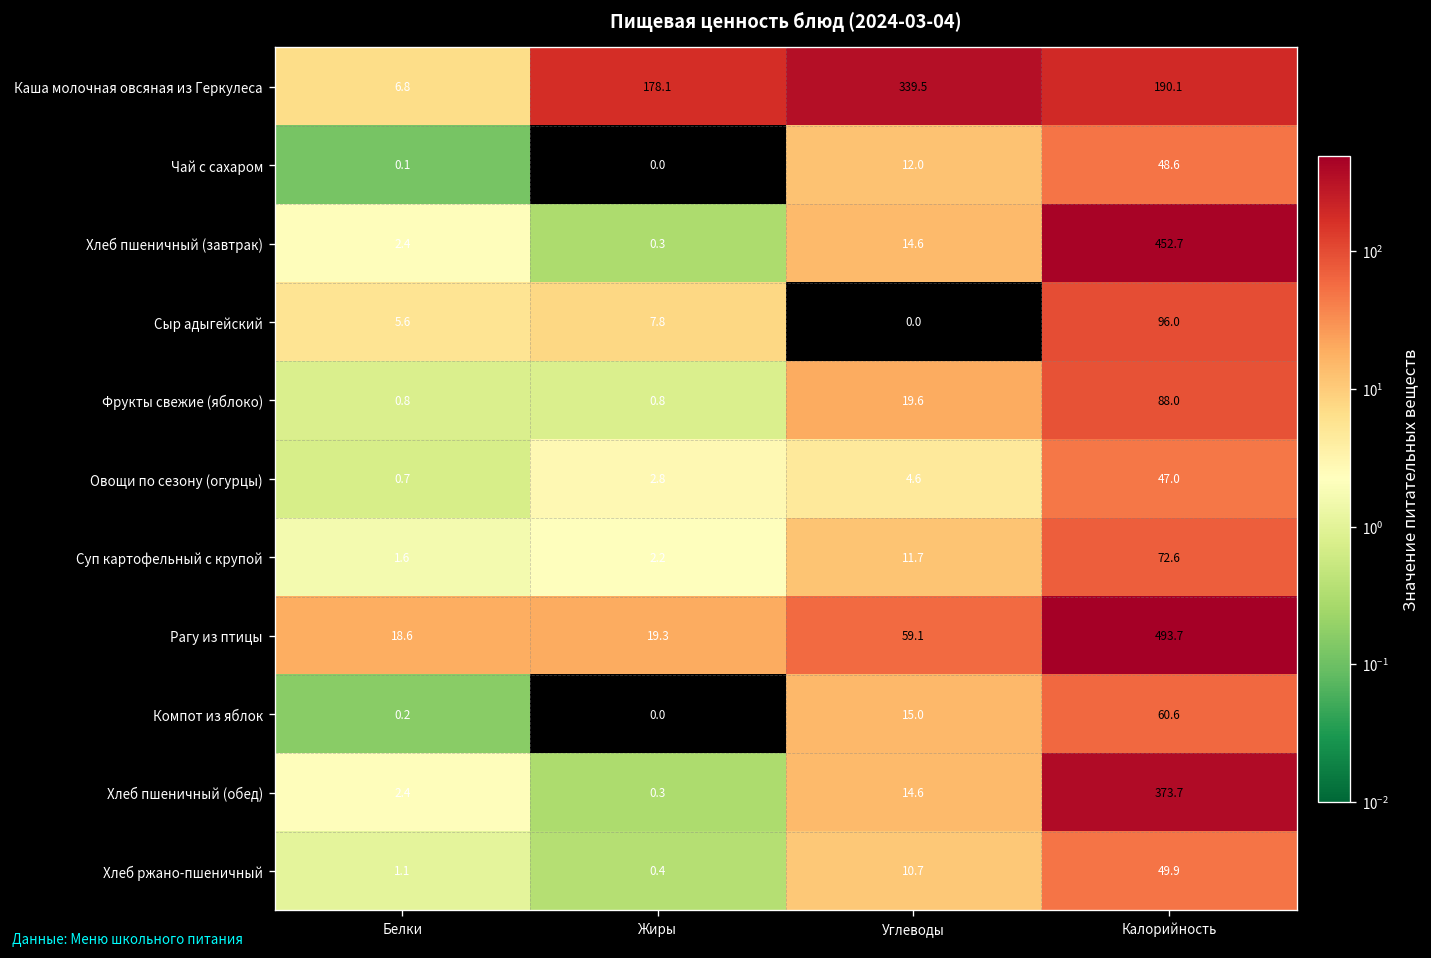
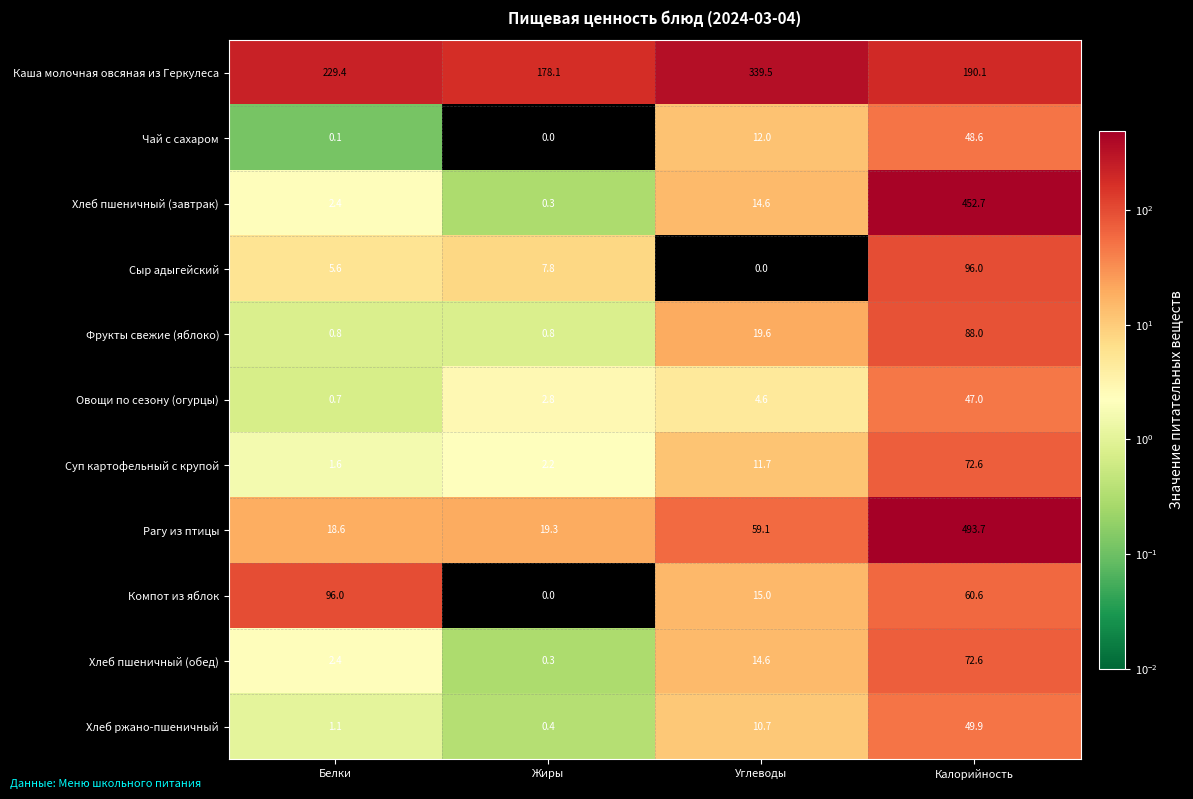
Каша молочная овсяная из Геркулеса, Белки: 6.8 -> 229.4
Компот из яблок, Белки: 0.2 -> 96.0
Хлеб пшеничный (обед), Калорийность: 373.7 -> 72.6
